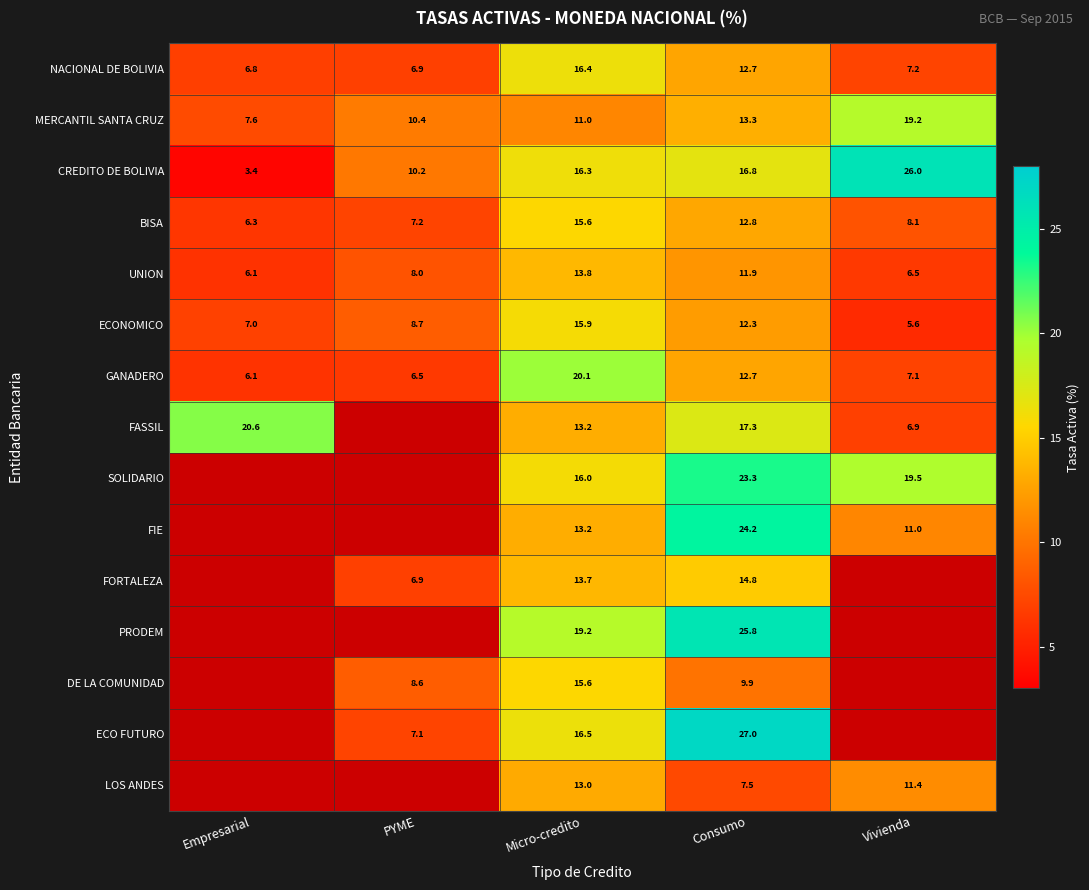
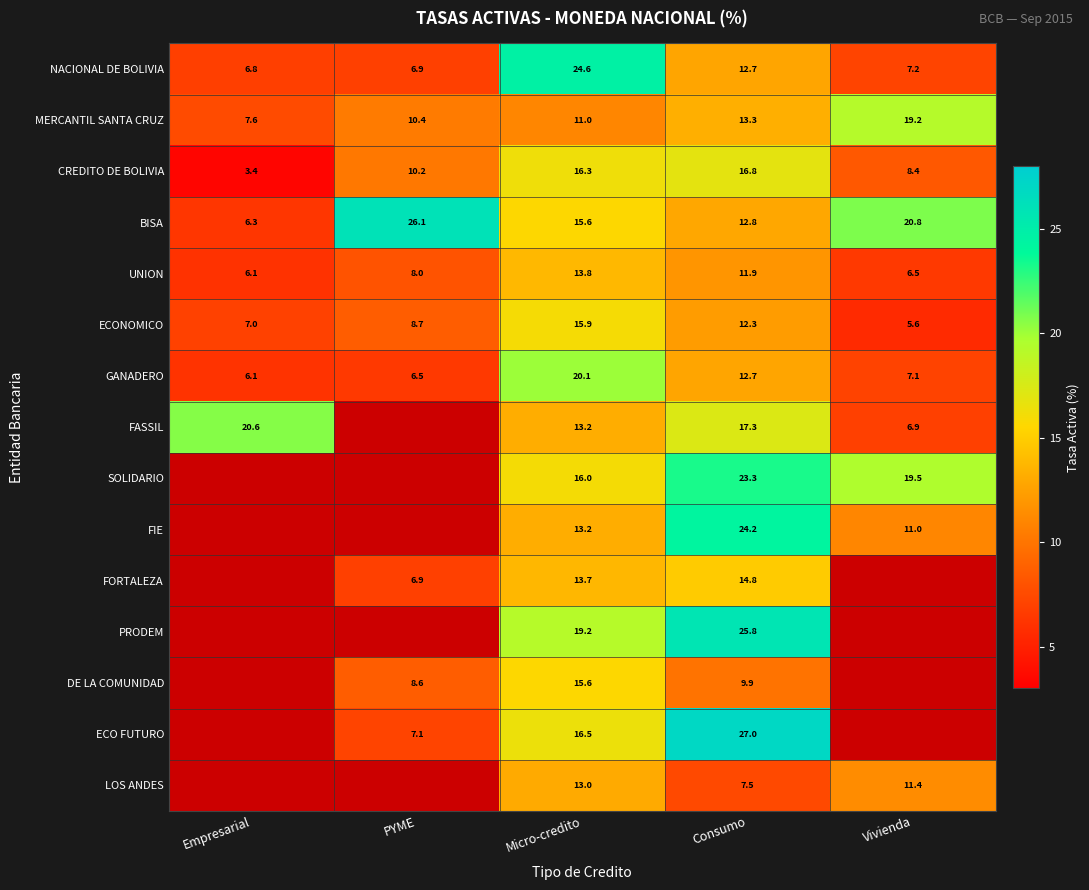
NACIONAL DE BOLIVIA, Micro-credito: 16.4 -> 24.6
CREDITO DE BOLIVIA, Vivienda: 26.0 -> 8.4
BISA, PYME: 7.2 -> 26.1
BISA, Vivienda: 8.1 -> 20.8
